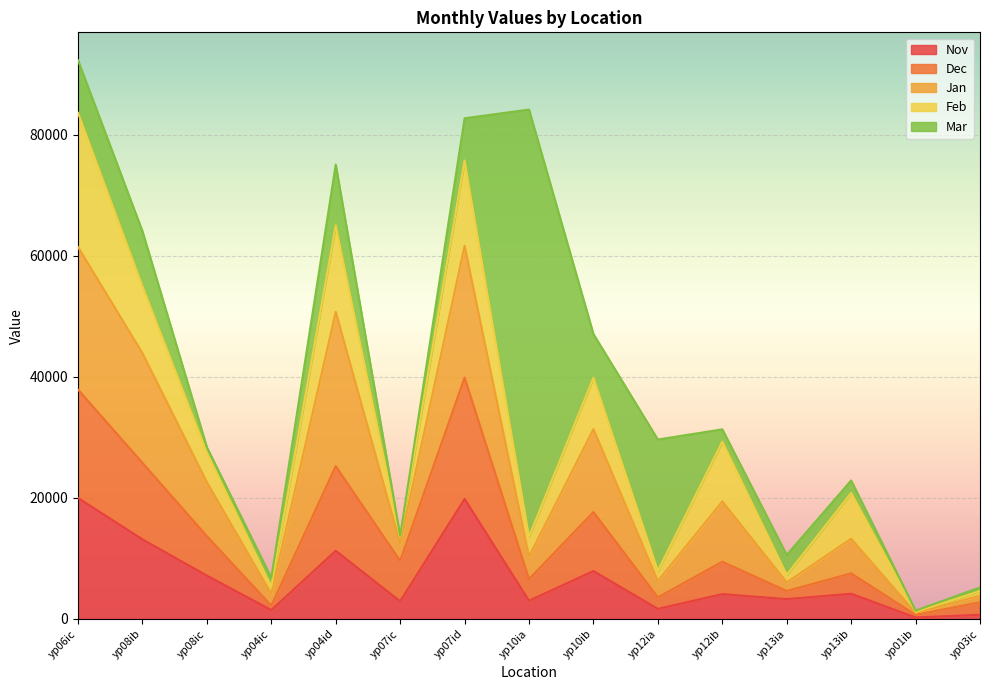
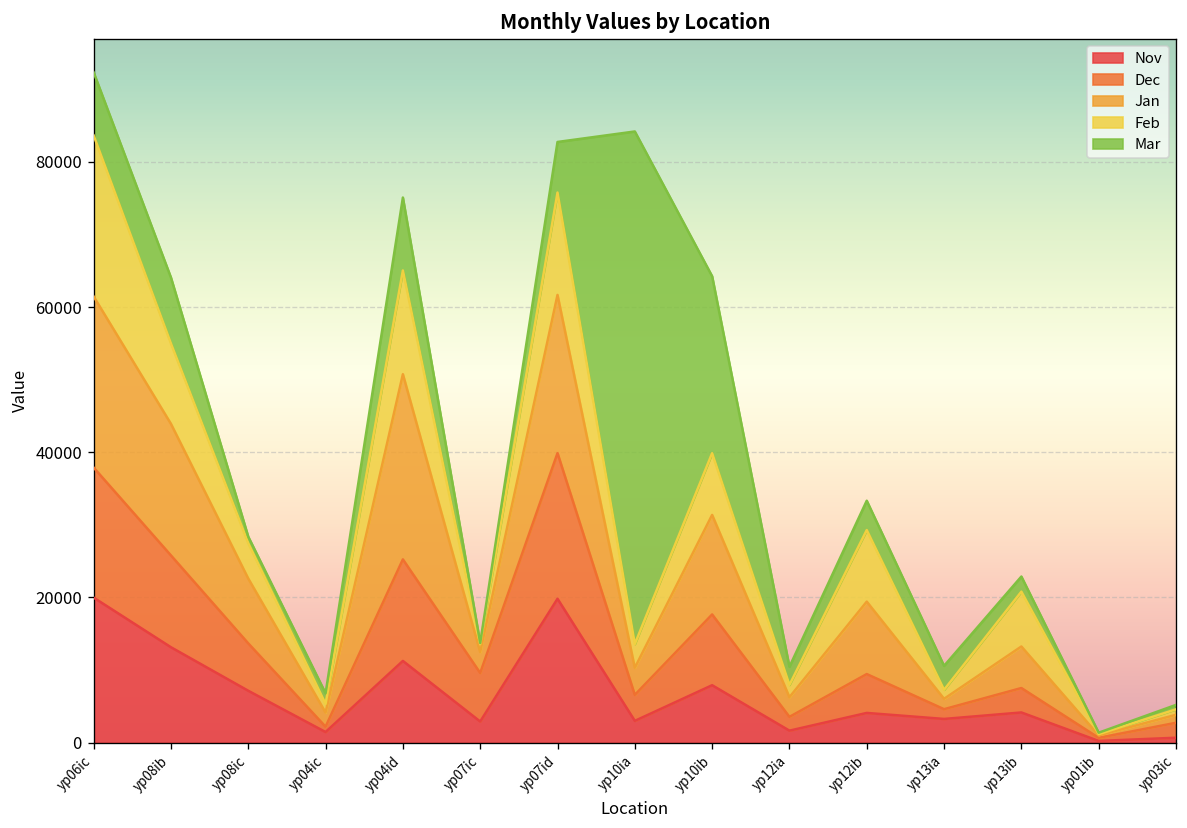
Mar, yp10ib: 7000 -> 24000
Mar, yp12ia: 22000 -> 2000
Mar, yp12ib: 2000 -> 4000
